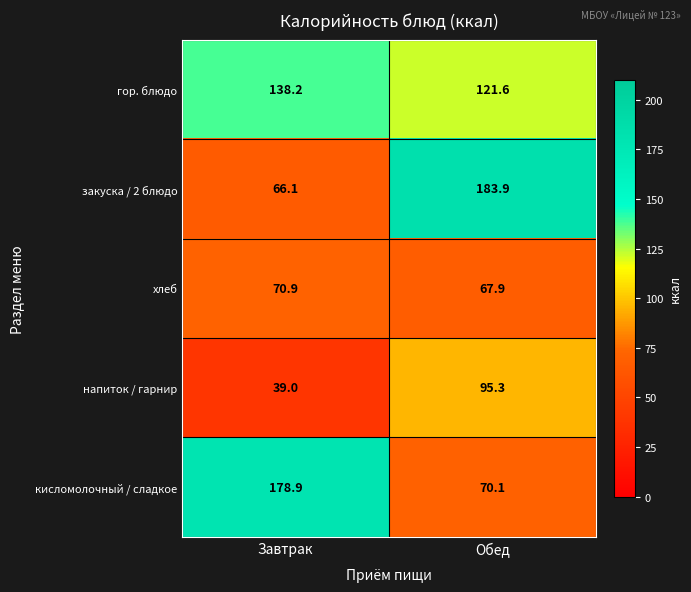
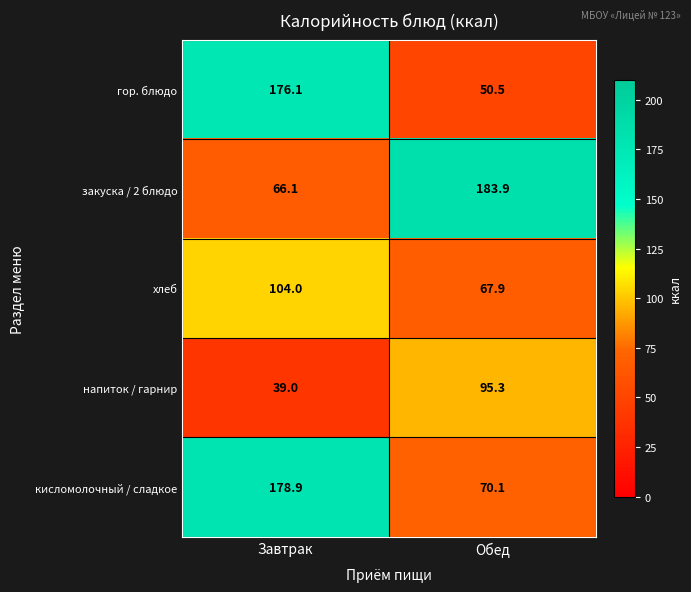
гор. блюдо, Завтрак: 138.2 -> 176.1
гор. блюдо, Обед: 121.6 -> 50.5
хлеб, Завтрак: 70.9 -> 104.0
